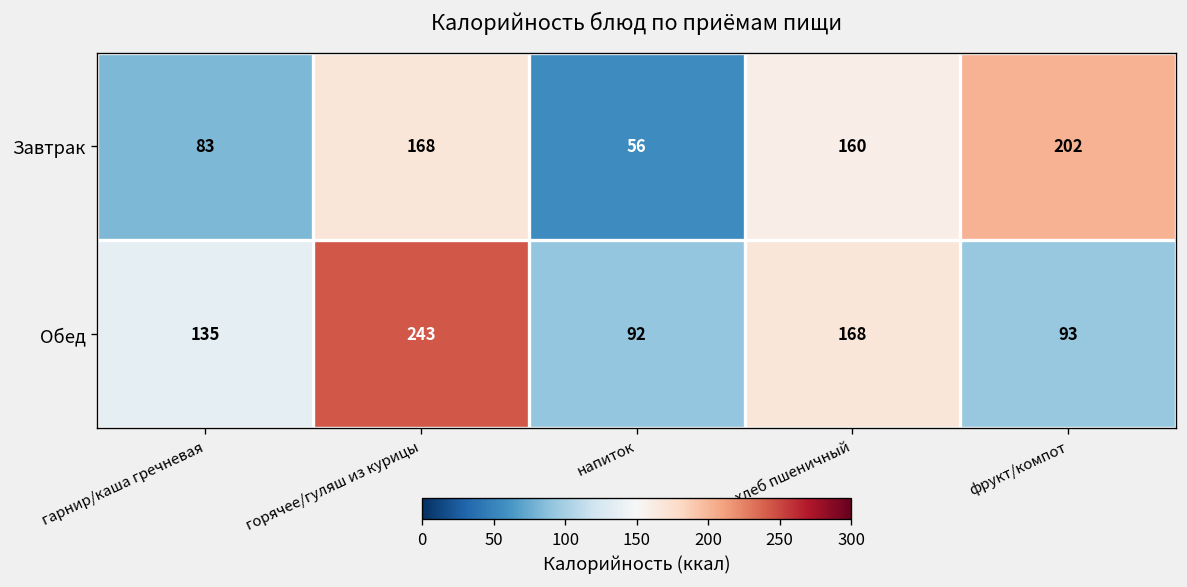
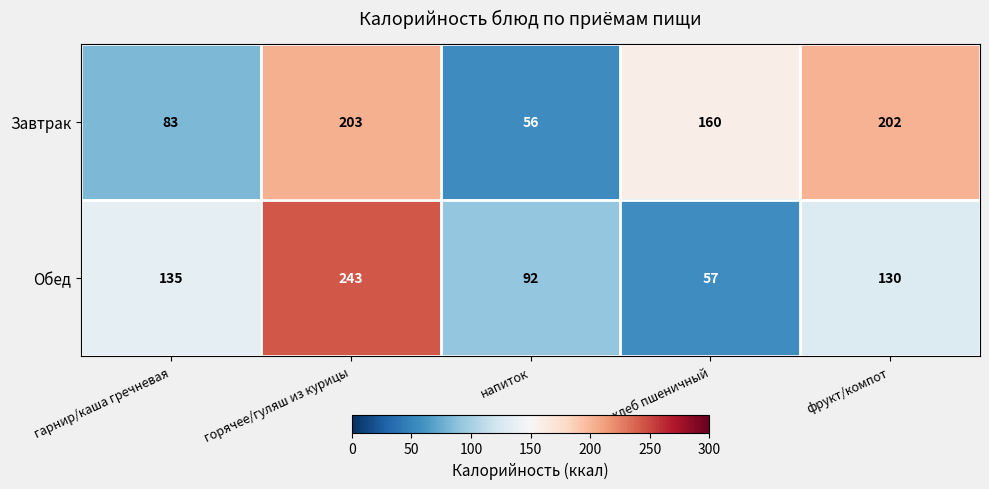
Завтрак, горячее/гуляш из курицы: 168 -> 203
Обед, хлеб пшеничный: 168 -> 57
Обед, фрукт/компот: 93 -> 130
